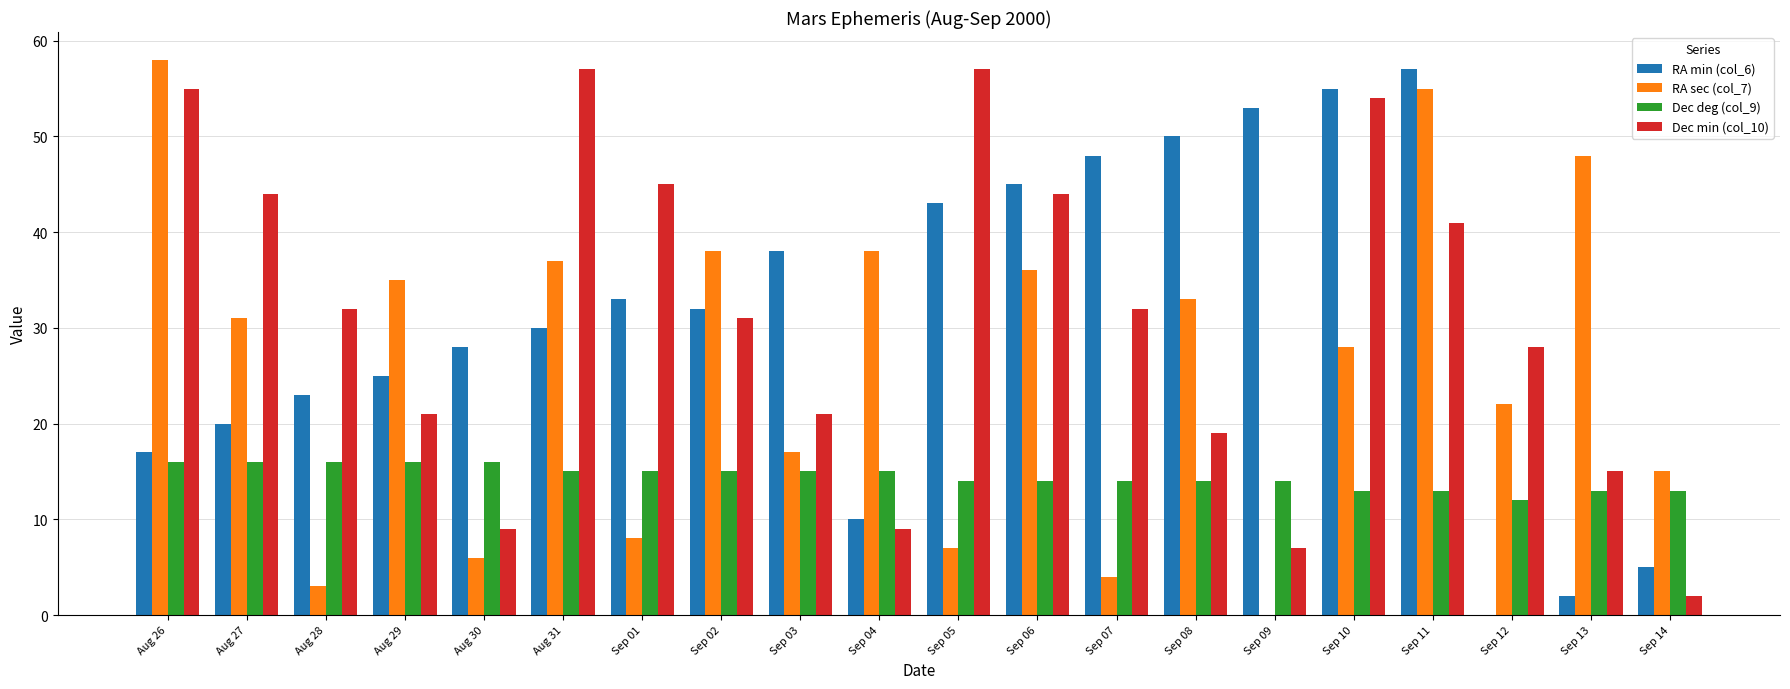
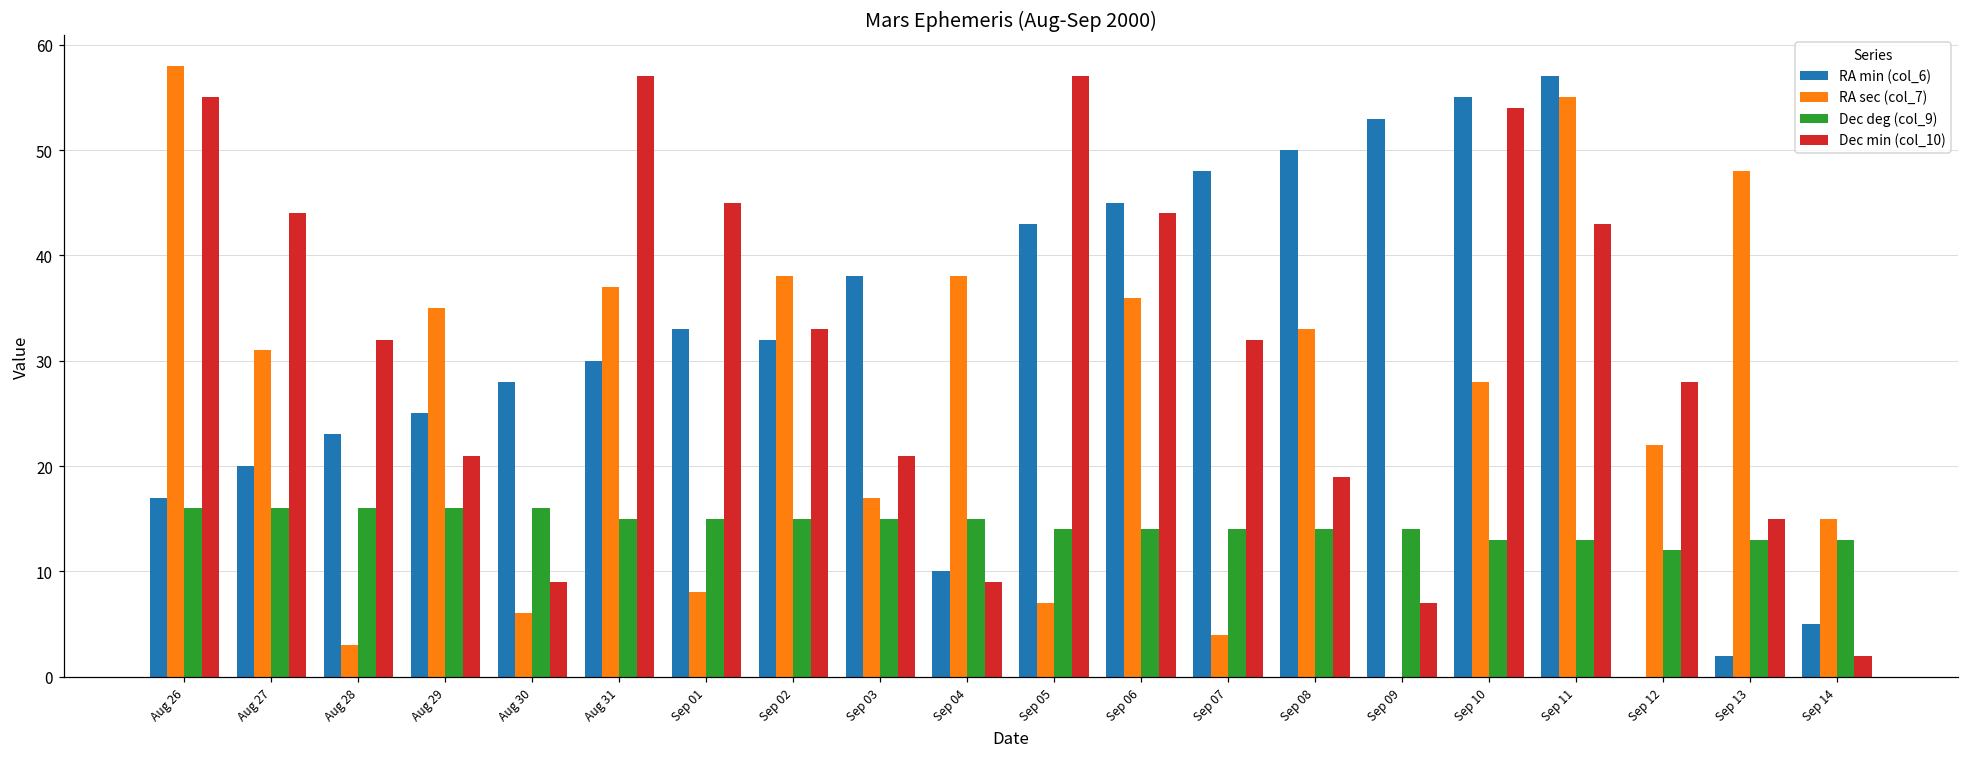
Dec min (col_10), Sep 02: 31 -> 33
Dec min (col_10), Sep 11: 41 -> 43
